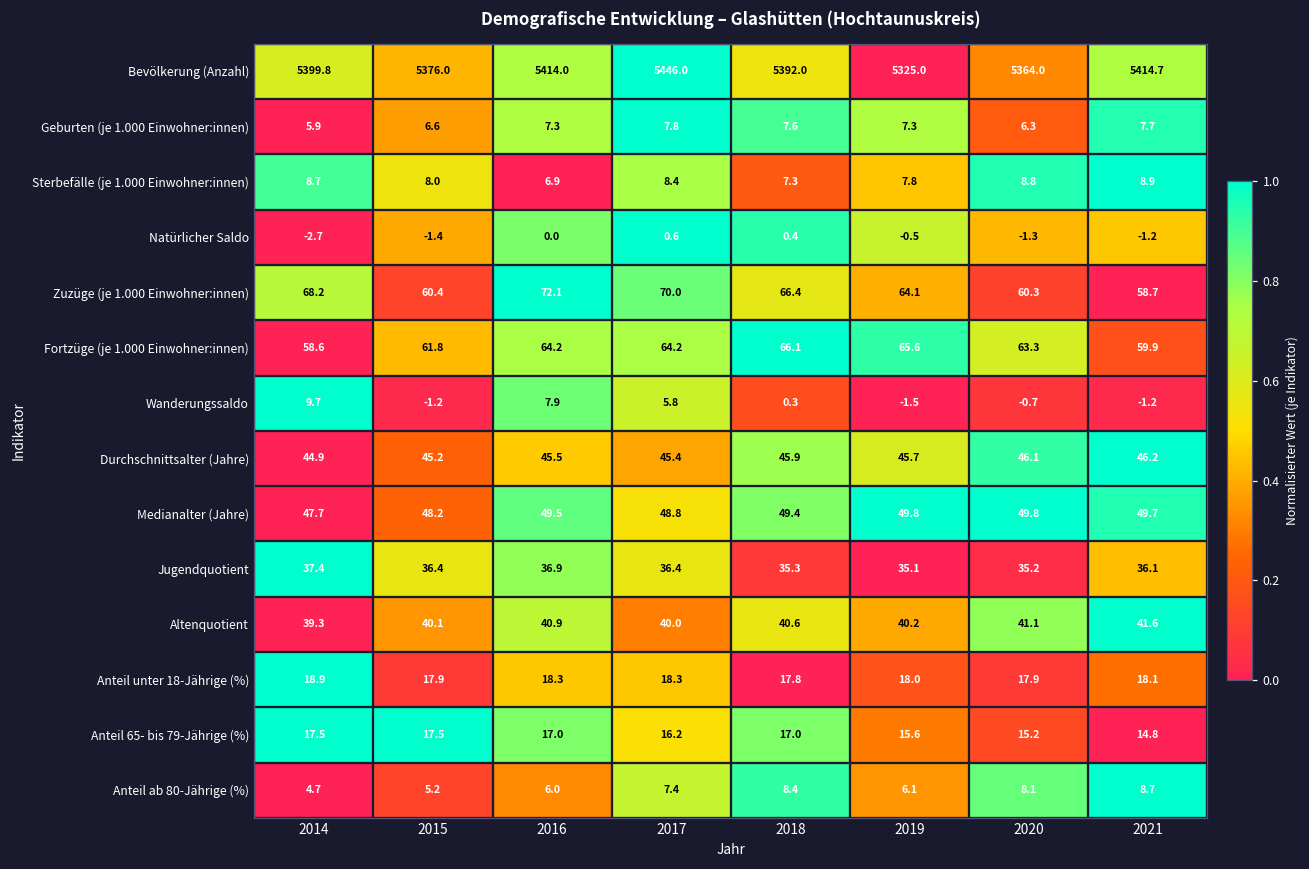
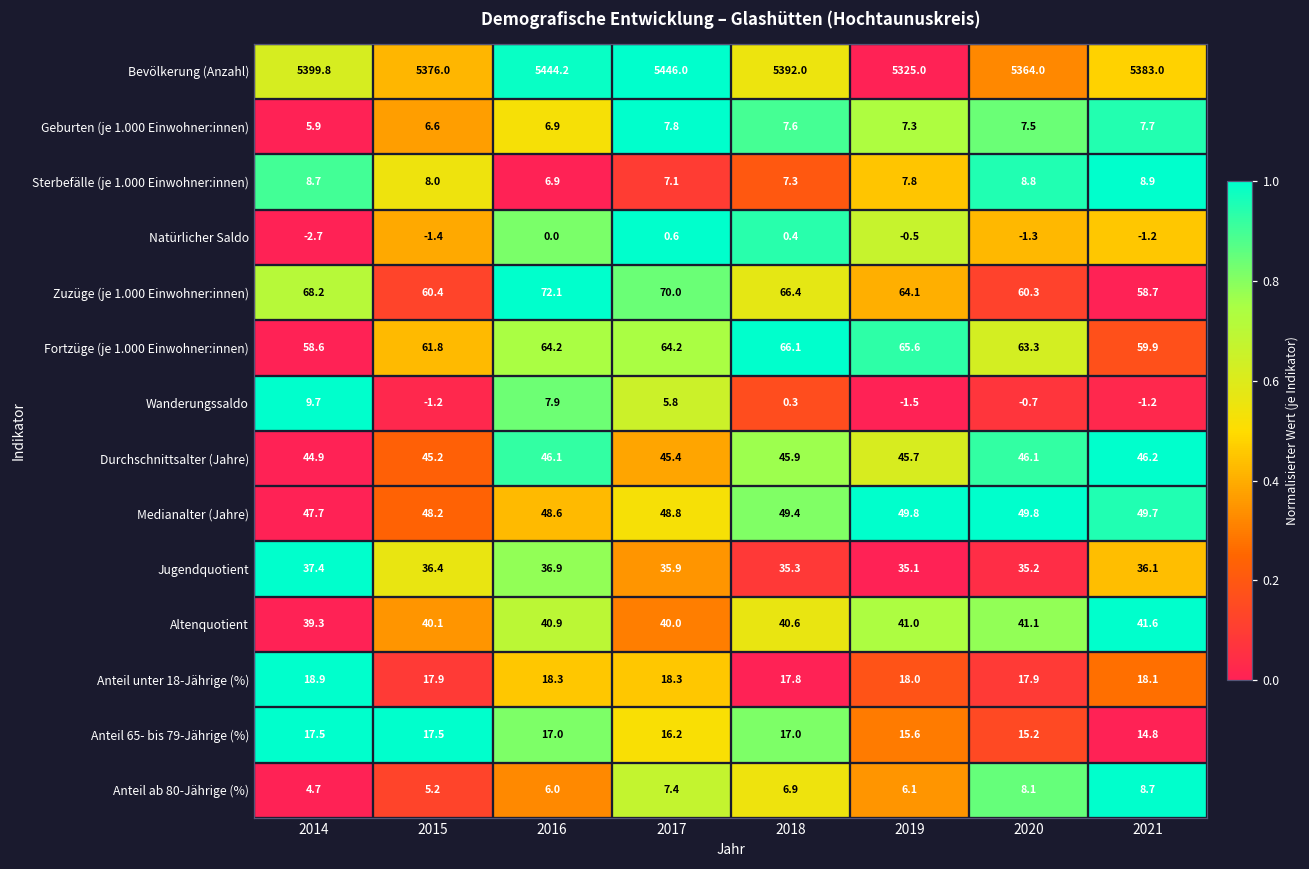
Bevölkerung (Anzahl), 2016: 5414.0 -> 5444.2
Bevölkerung (Anzahl), 2021: 5414.7 -> 5383.0
Geburten (je 1.000 Einwohner:innen), 2016: 7.3 -> 6.9
Geburten (je 1.000 Einwohner:innen), 2020: 6.3 -> 7.5
Sterbefälle (je 1.000 Einwohner:innen), 2017: 8.4 -> 7.1
Durchschnittsalter (Jahre), 2016: 45.5 -> 46.1
Medianalter (Jahre), 2016: 49.5 -> 48.6
Jugendquotient, 2017: 36.4 -> 35.9
Altenquotient, 2019: 40.2 -> 41.0
Anteil ab 80-Jährige (%), 2018: 8.4 -> 6.9
